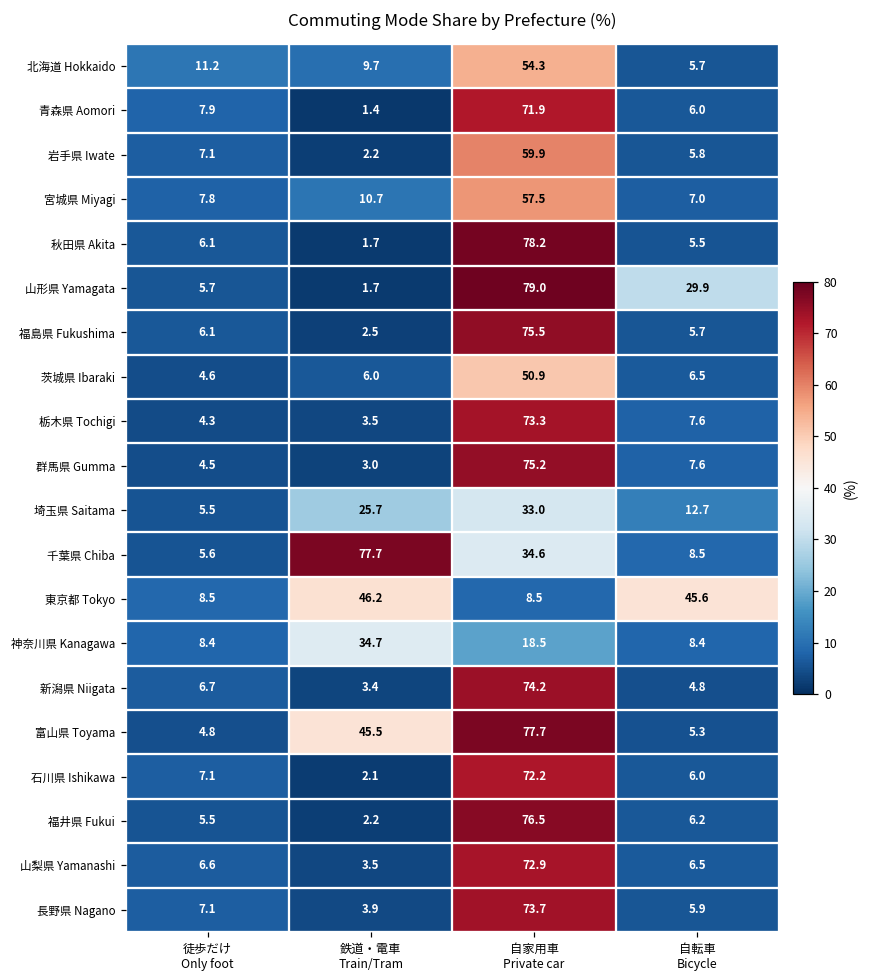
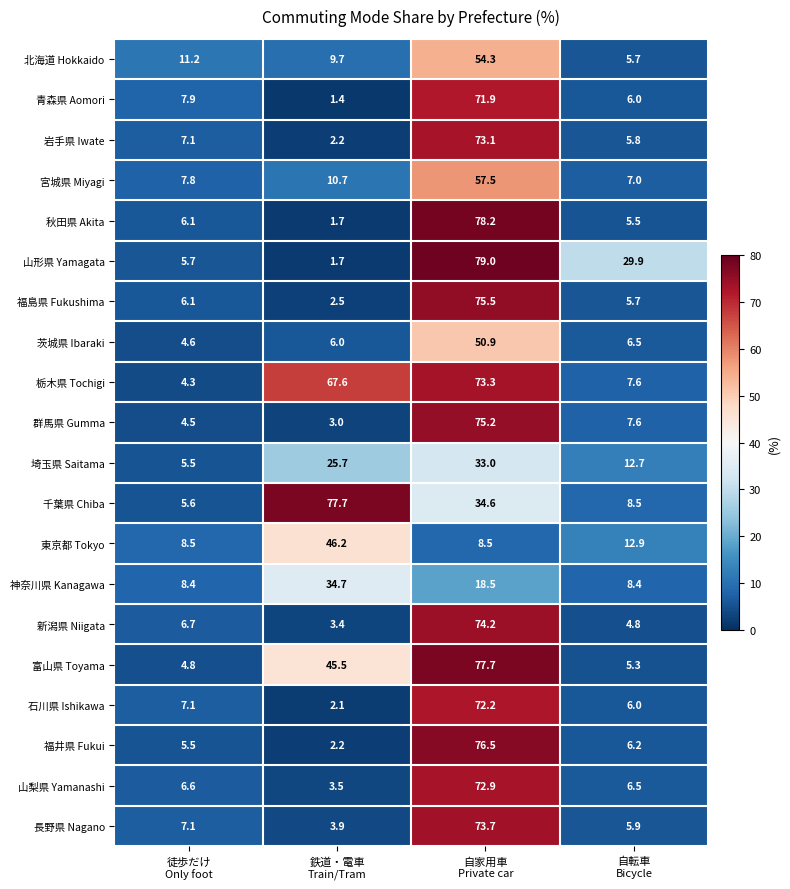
岩手県 Iwate, 自家用車 Private car: 59.9 -> 73.1
栃木県 Tochigi, 鉄道・電車 Train/Tram: 3.5 -> 67.6
東京都 Tokyo, 自転車 Bicycle: 45.6 -> 12.9
